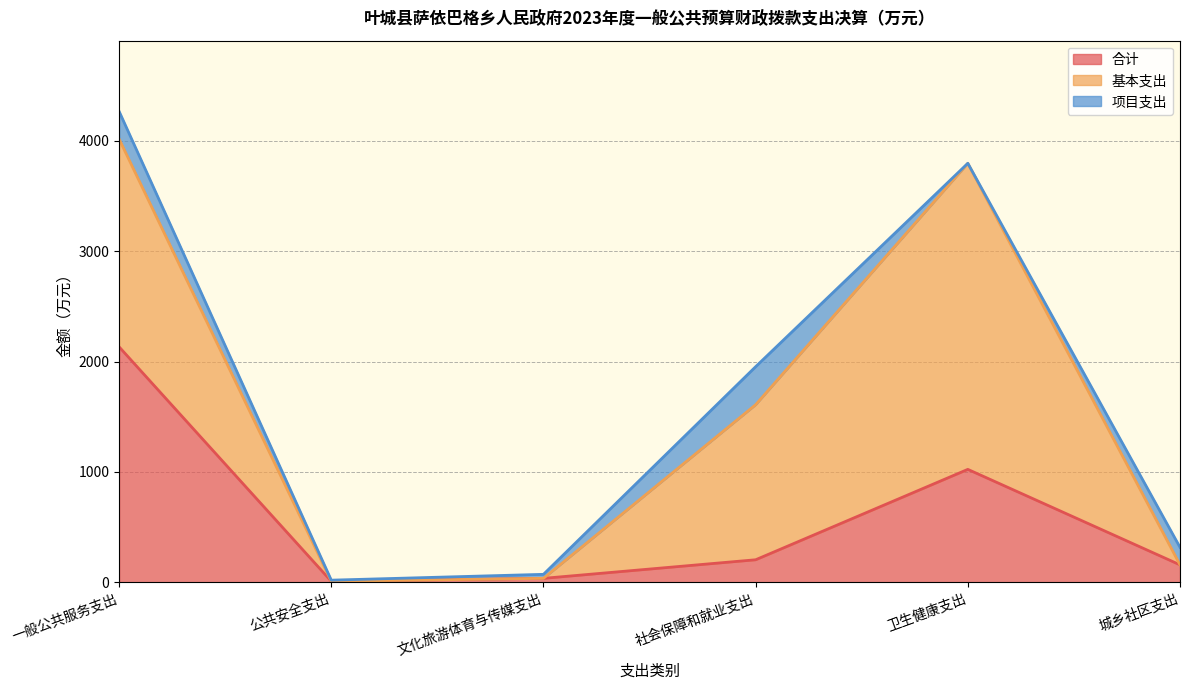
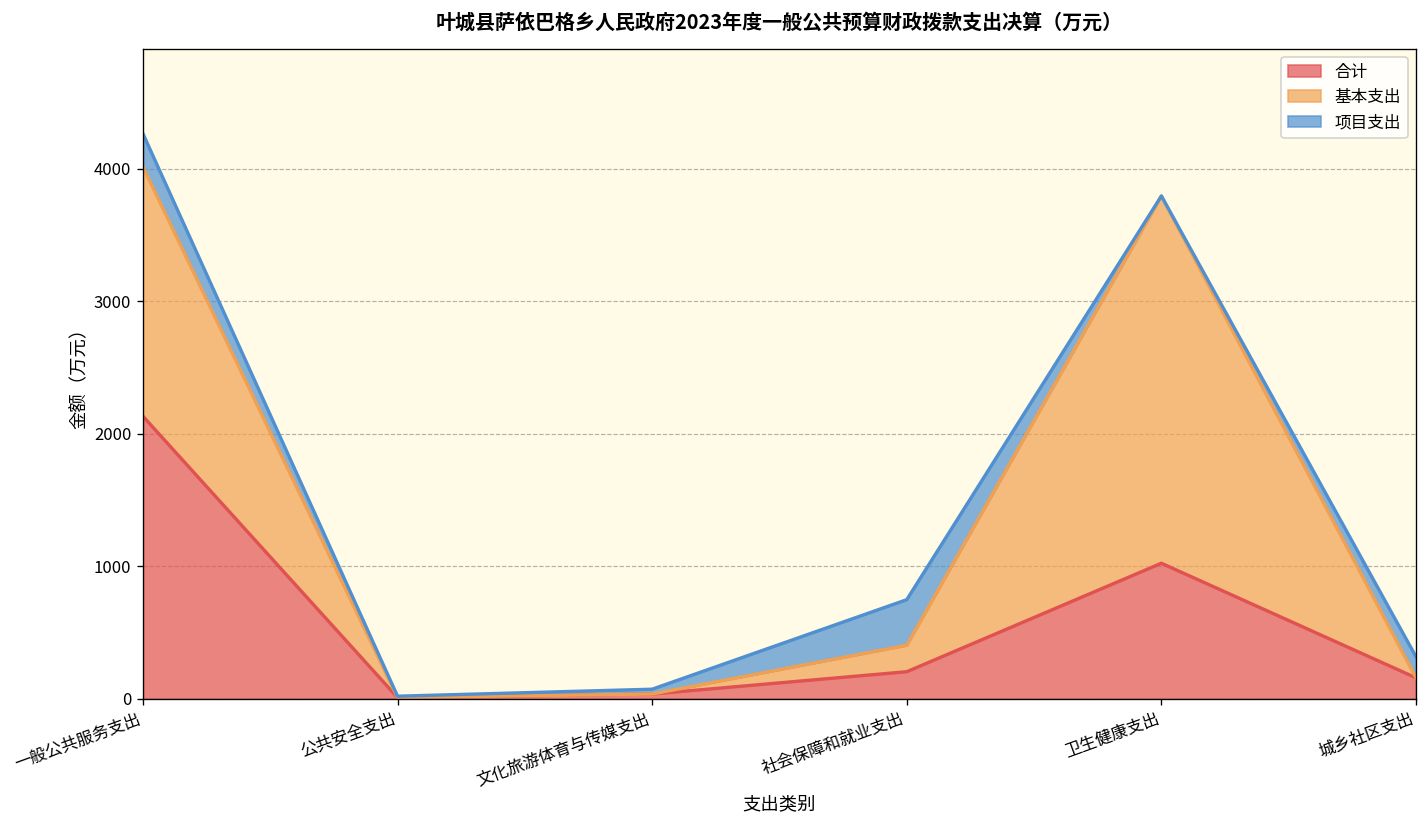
基本支出, 社会保障和就业支出: 1400 -> 200
